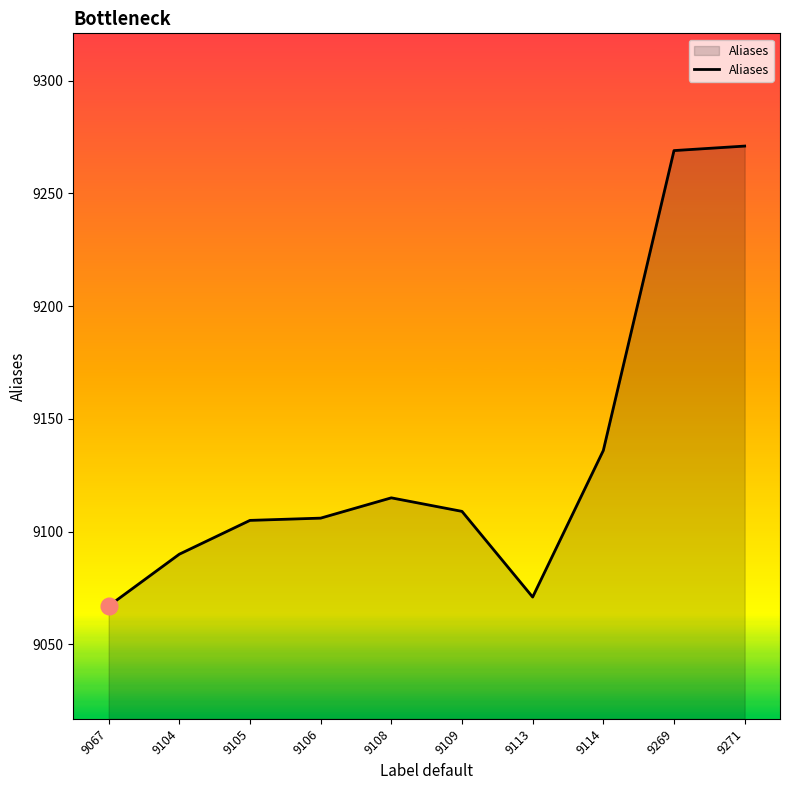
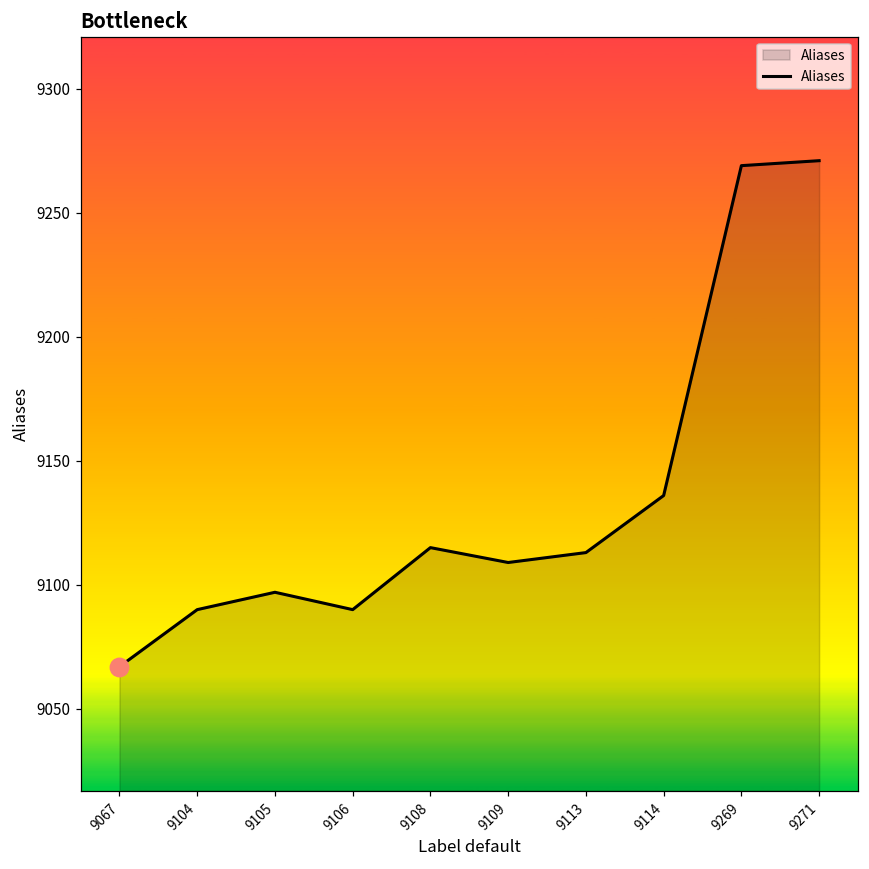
Aliases, 9105: 9105 -> 9097
Aliases, 9106: 9106 -> 9090
Aliases, 9113: 9071 -> 9113
